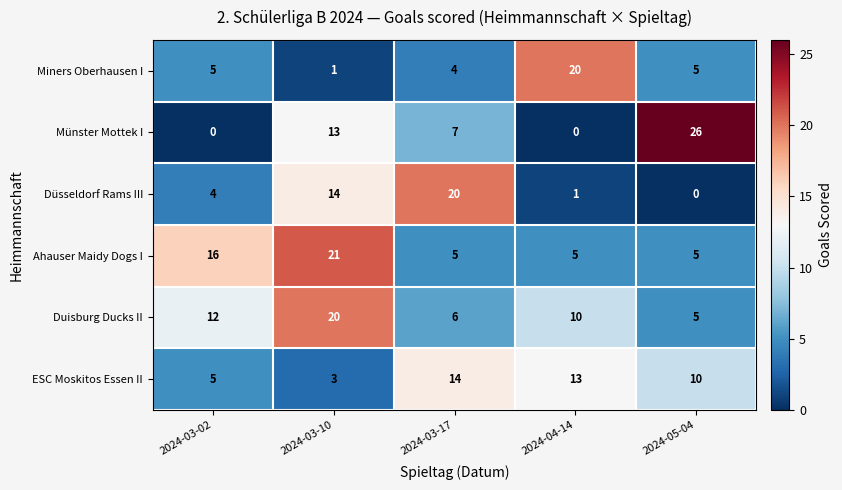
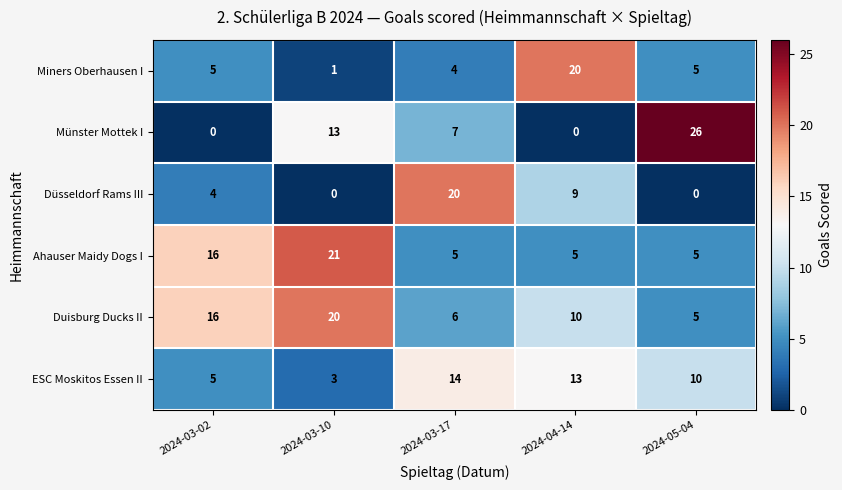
Düsseldorf Rams III, 2024-03-10: 14 -> 0
Düsseldorf Rams III, 2024-04-14: 1 -> 9
Duisburg Ducks II, 2024-03-02: 12 -> 16
